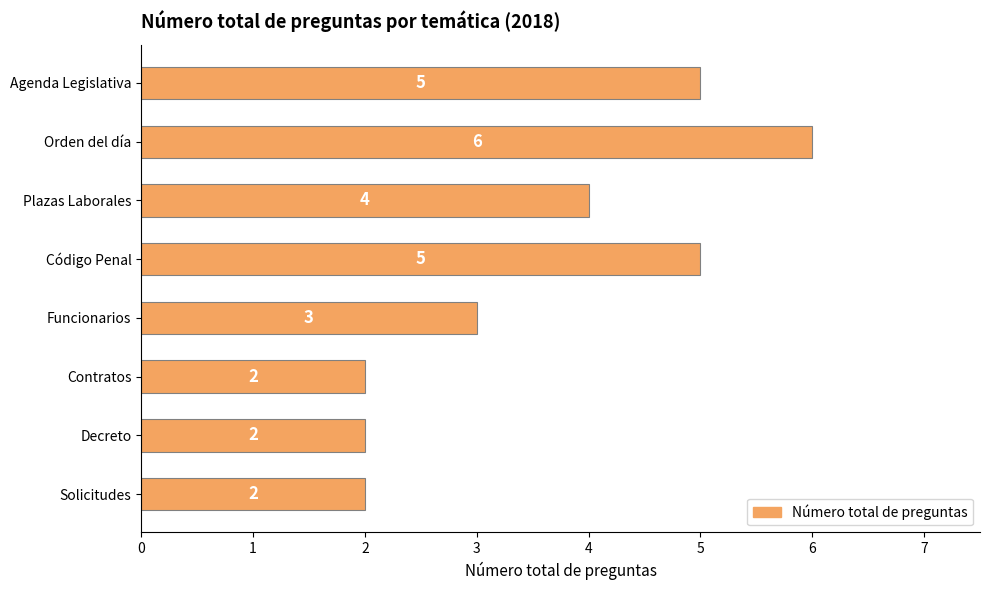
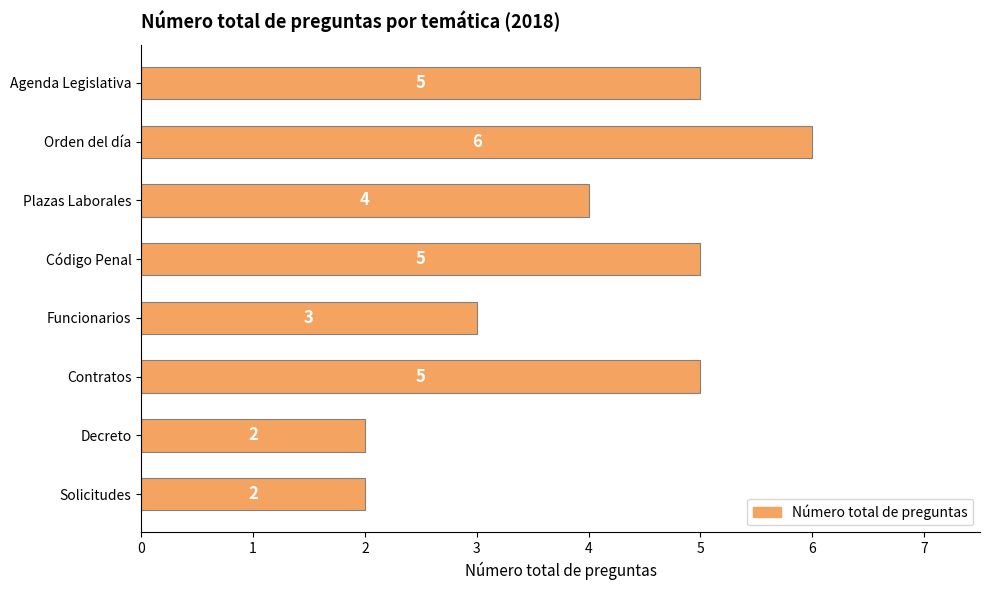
Contratos: 2 -> 5
